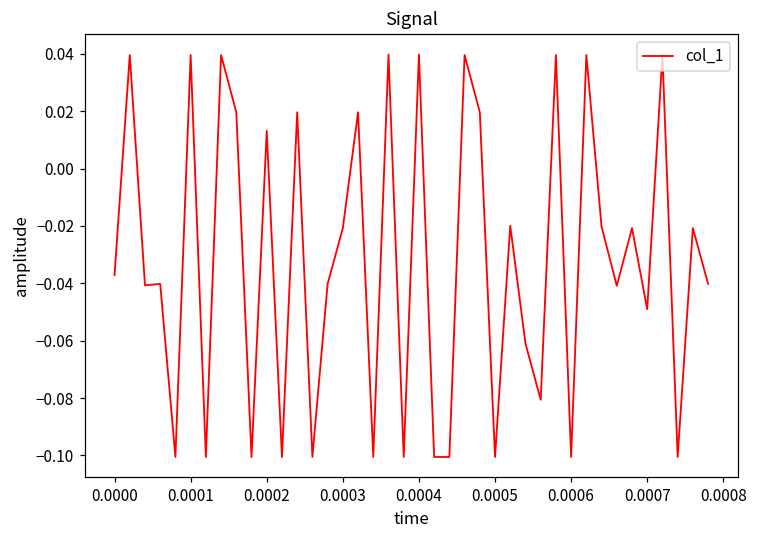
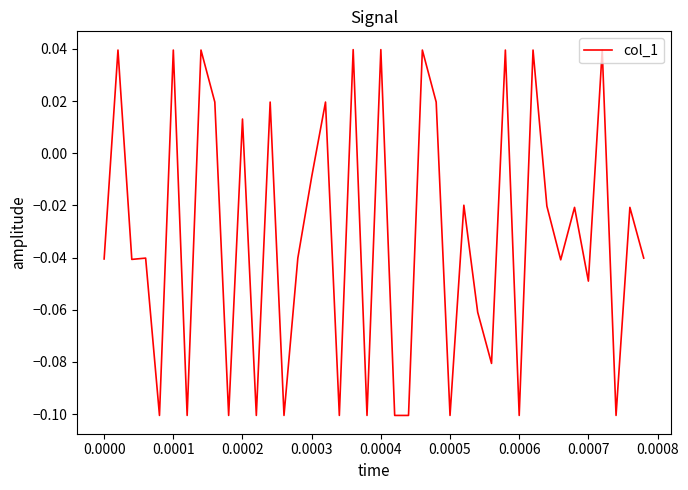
0.0000: -0.037 -> -0.041
0.0003: -0.021 -> -0.009
